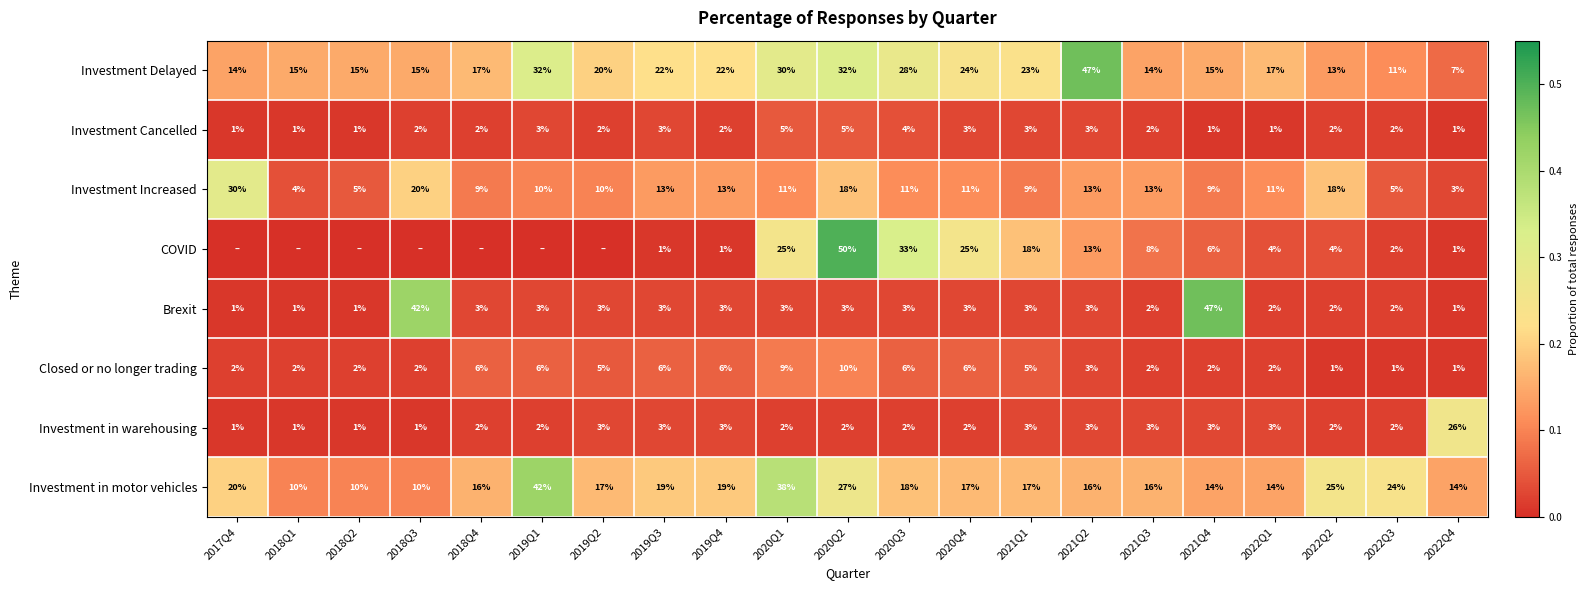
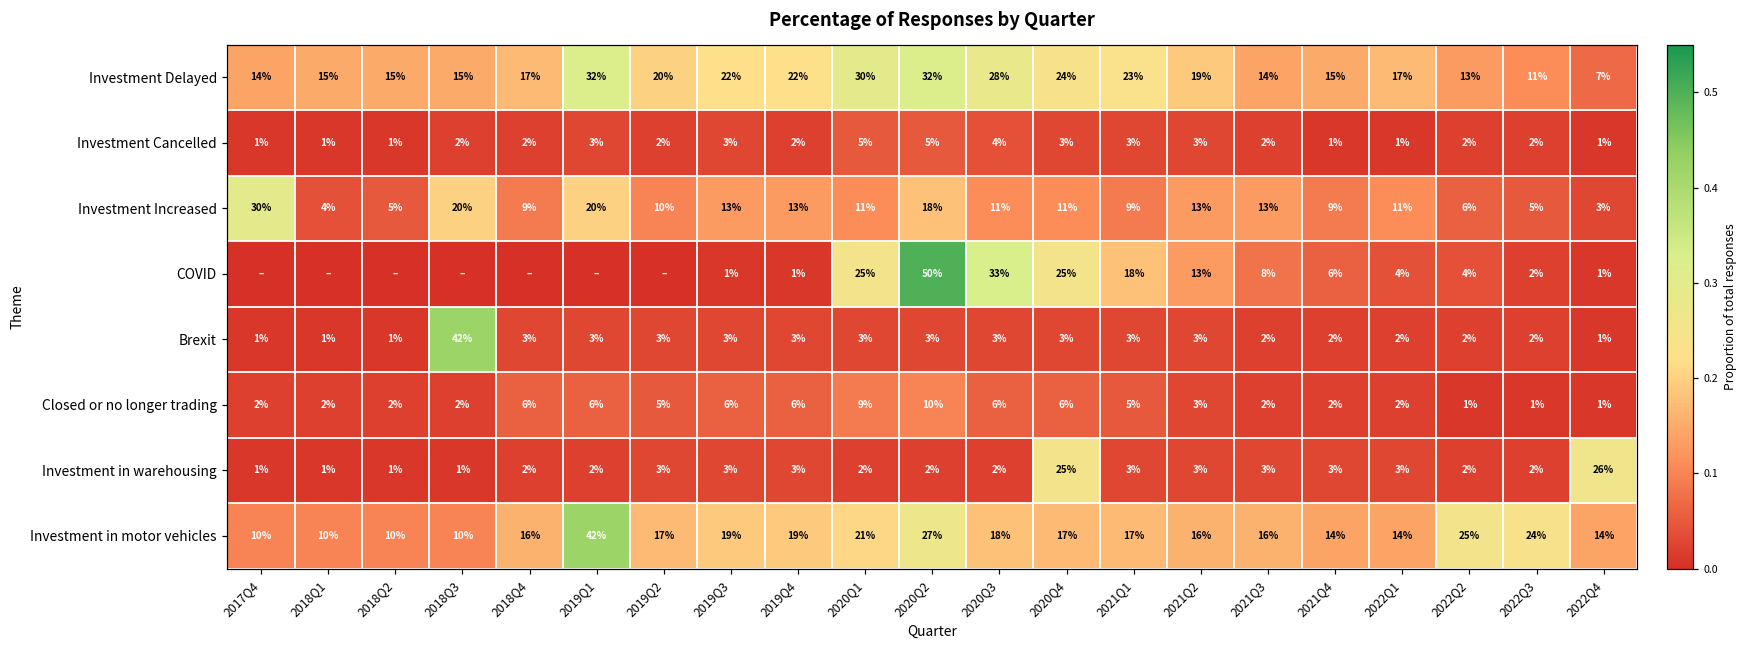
Investment Delayed, 2021Q2: 47% -> 19%
Investment Increased, 2019Q1: 10% -> 20%
Investment Increased, 2022Q2: 18% -> 6%
Brexit, 2021Q4: 47% -> 2%
Investment in warehousing, 2020Q4: 2% -> 25%
Investment in motor vehicles, 2017Q4: 20% -> 10%
Investment in motor vehicles, 2020Q1: 38% -> 21%
